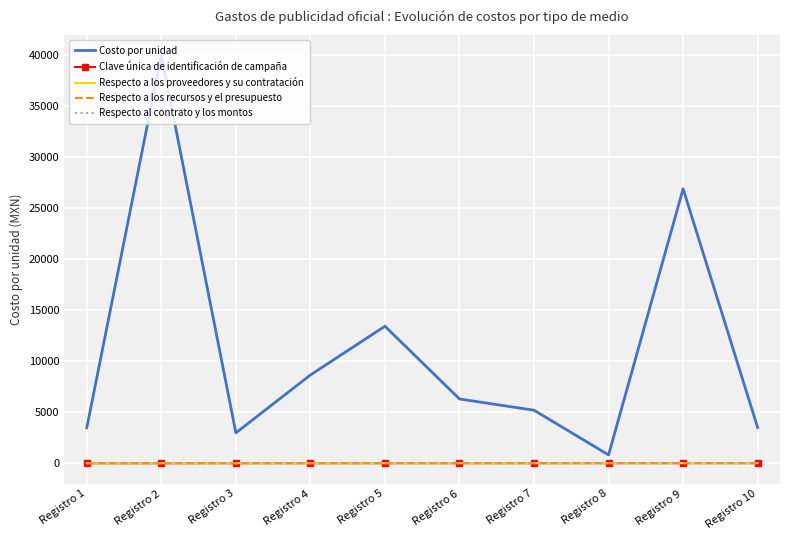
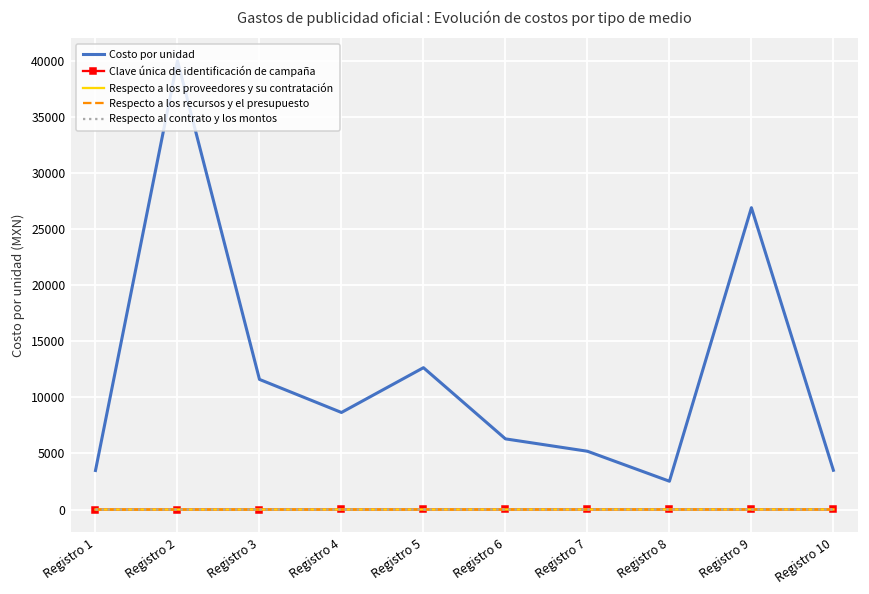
Costo por unidad, Registro 3: 3000 -> 11600
Costo por unidad, Registro 5: 13400 -> 12600
Costo por unidad, Registro 8: 800 -> 2500
